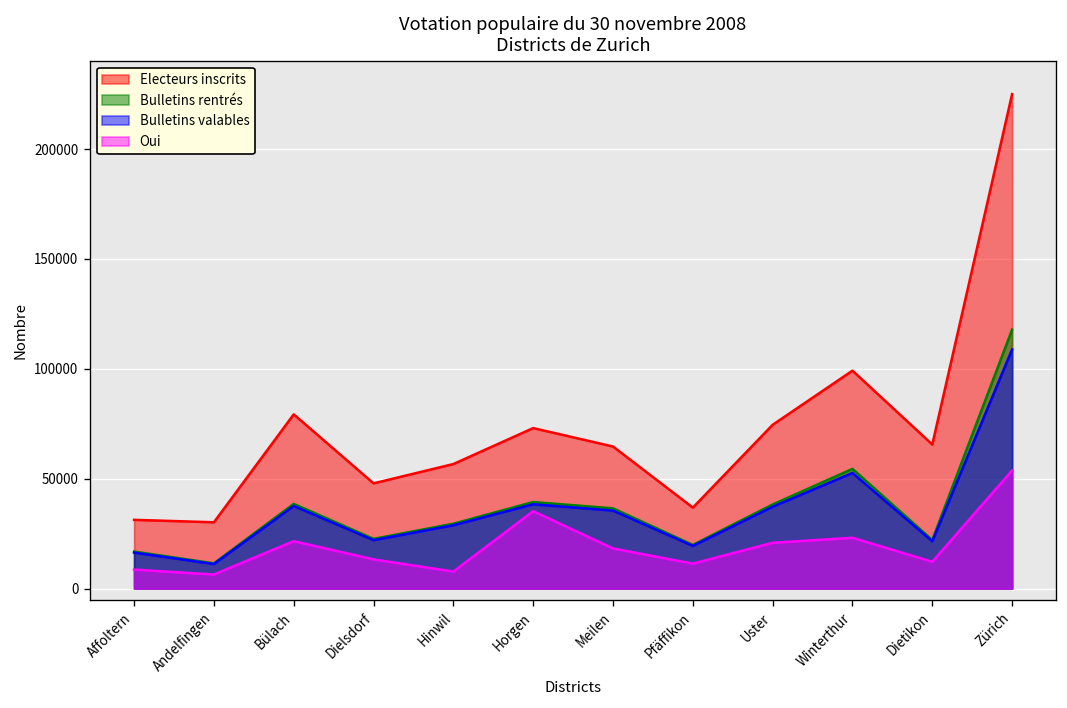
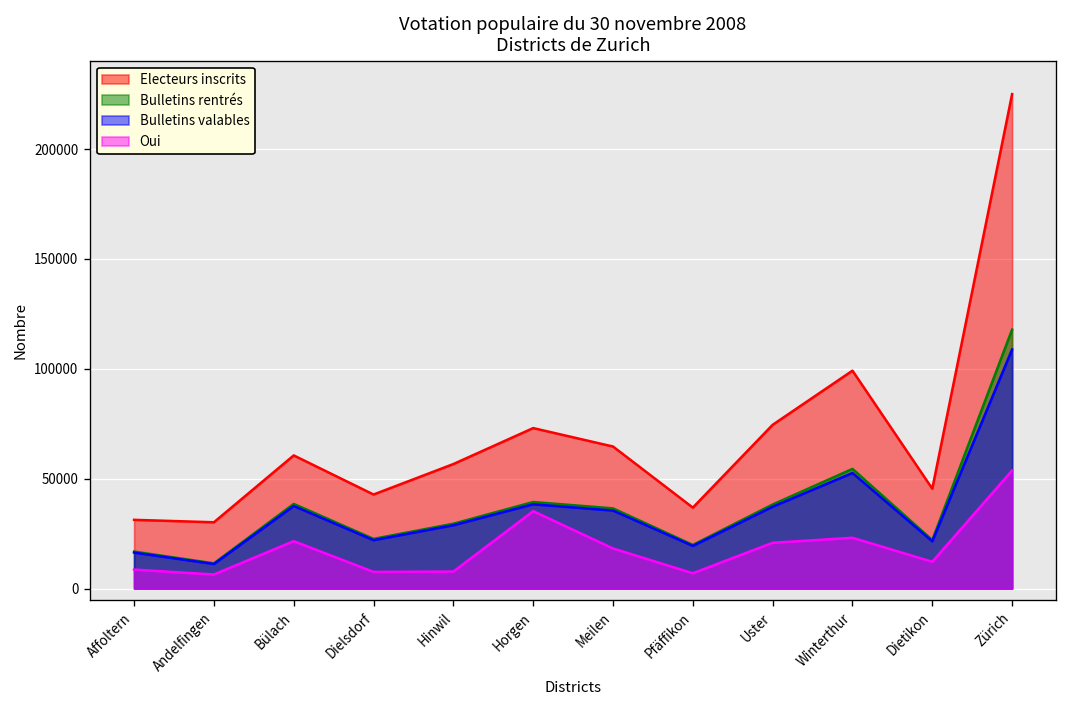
Electeurs inscrits, Bülach: 79000 -> 61000
Electeurs inscrits, Dielsdorf: 48000 -> 43000
Oui, Dielsdorf: 13000 -> 8000
Oui, Pfäffikon: 11000 -> 7000
Electeurs inscrits, Dietikon: 66000 -> 45000
